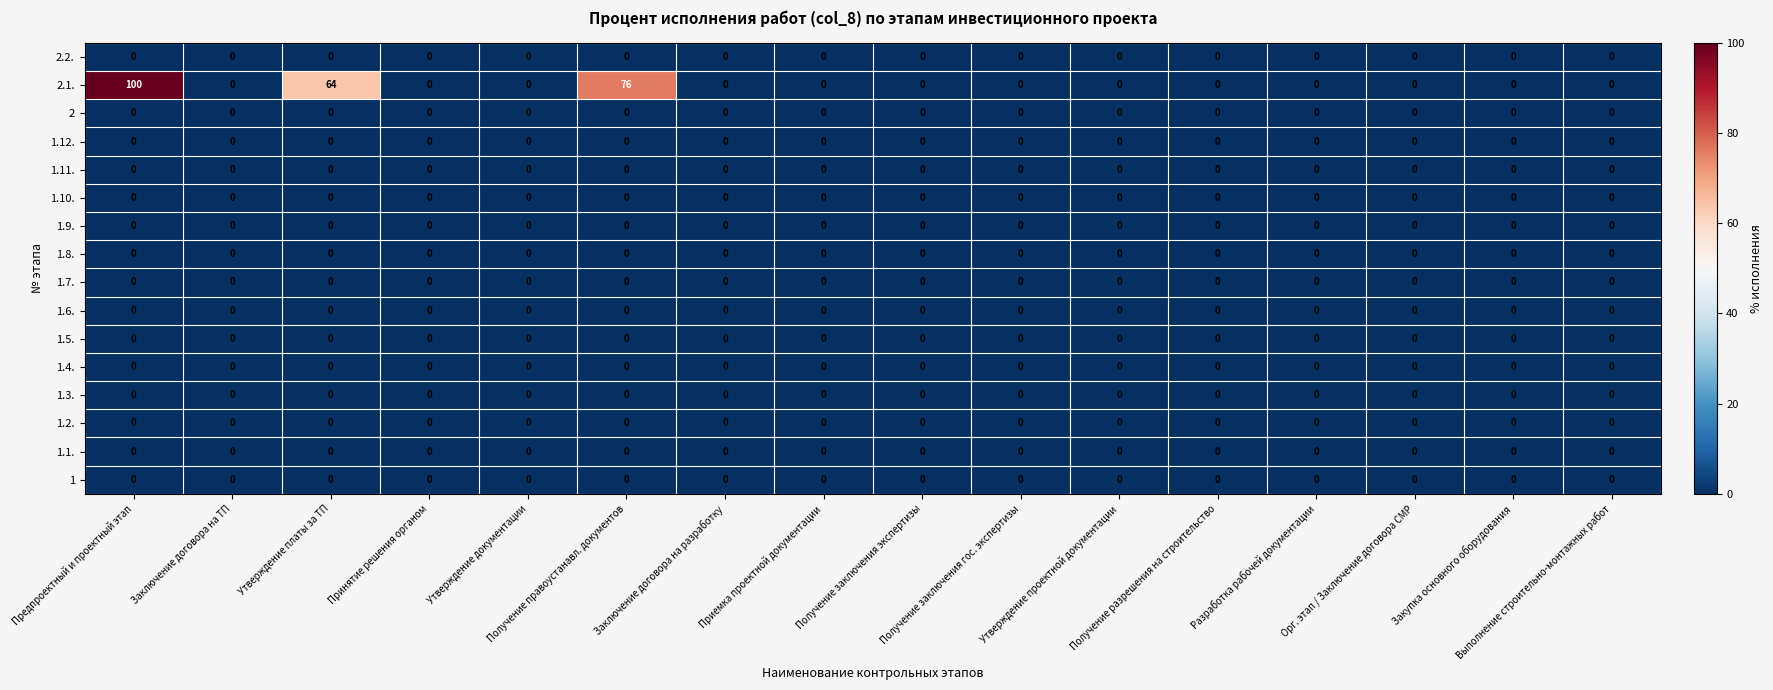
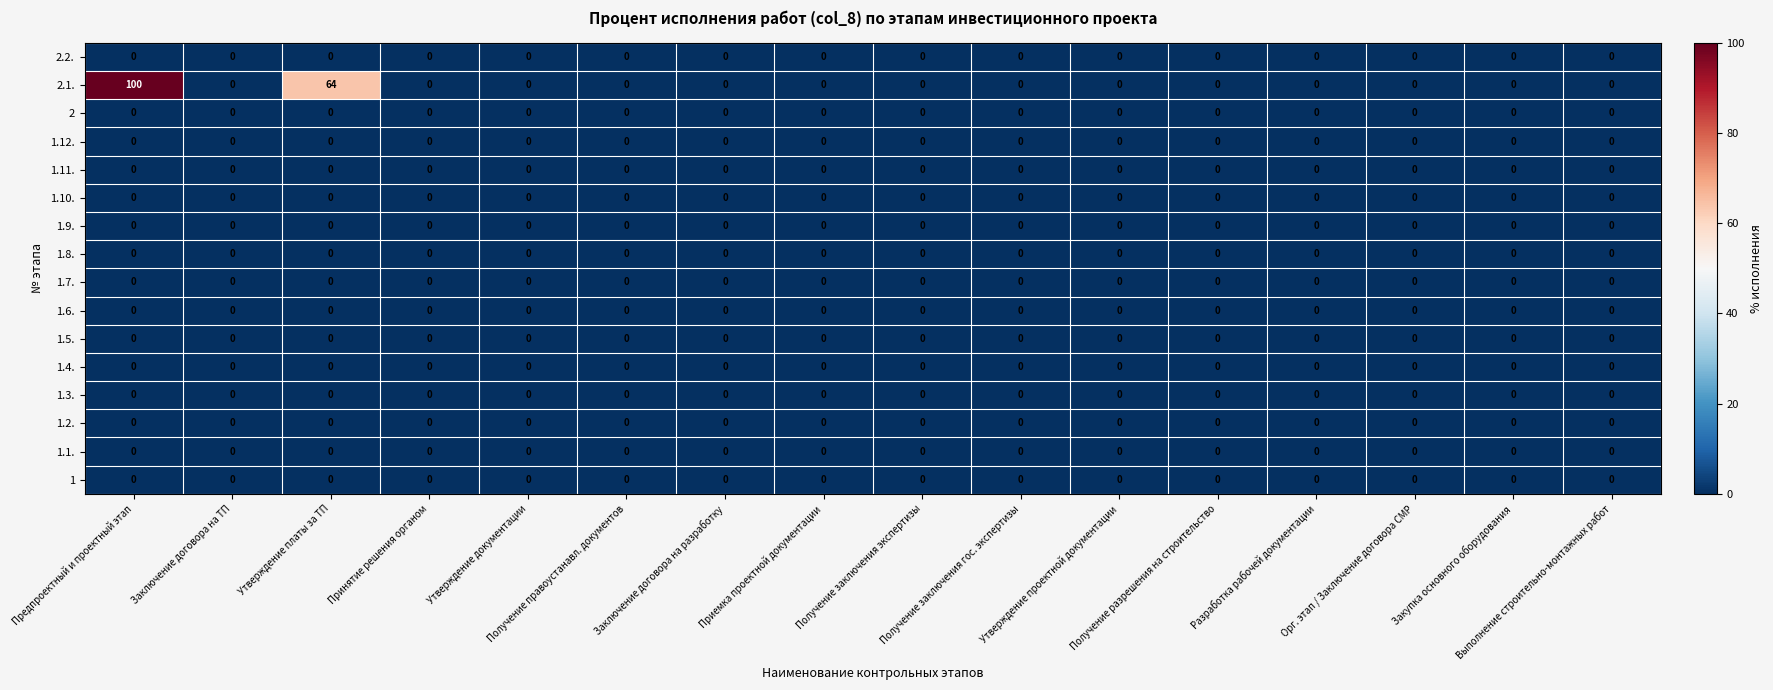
2.1., Получение правоустанавл. документов: 76 -> 0
